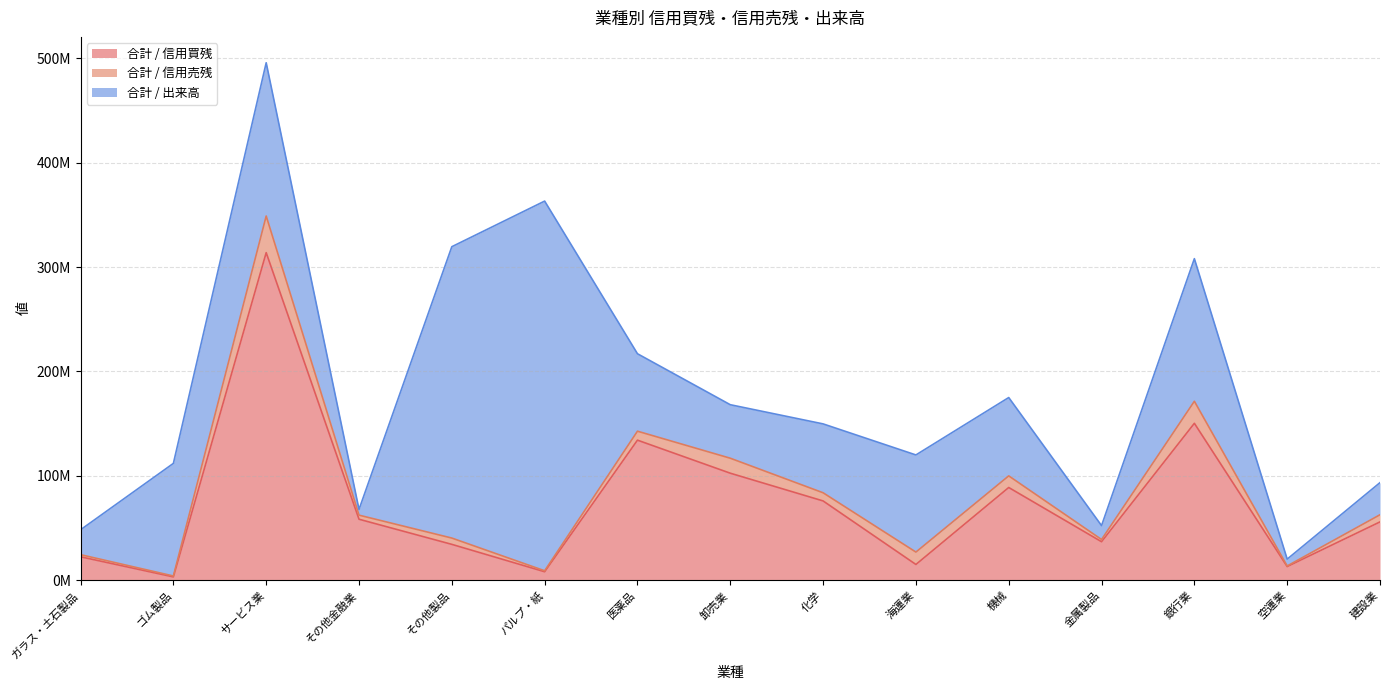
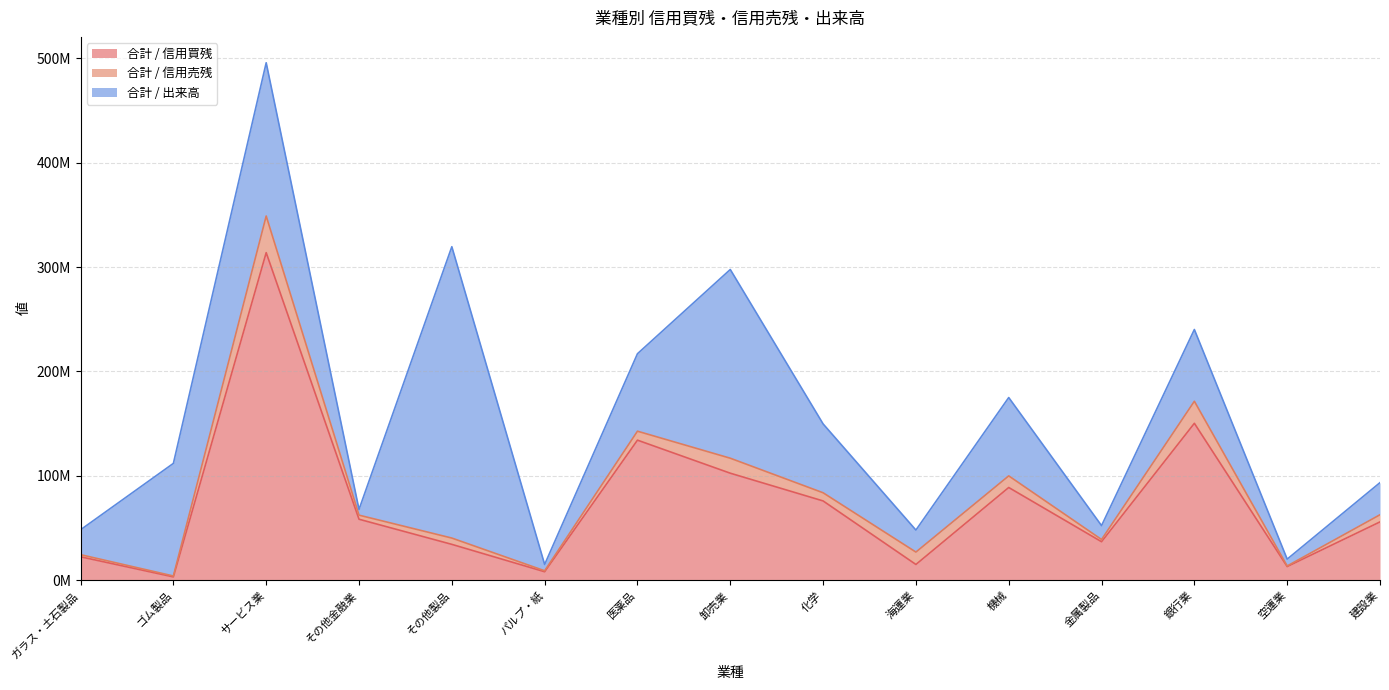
合計 / 出来高, パルプ・紙: 354000000 -> 6000000
合計 / 出来高, 卸売業: 51000000 -> 181000000
合計 / 出来高, 海運業: 93000000 -> 21000000
合計 / 出来高, 銀行業: 137000000 -> 69000000
